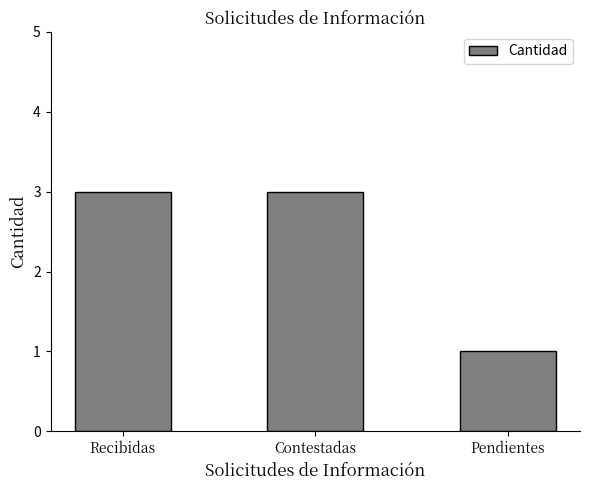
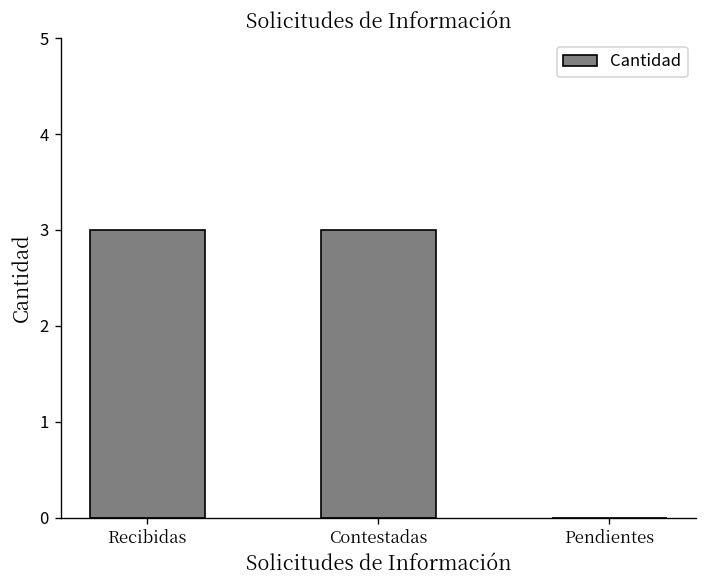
Pendientes: 1 -> 0
